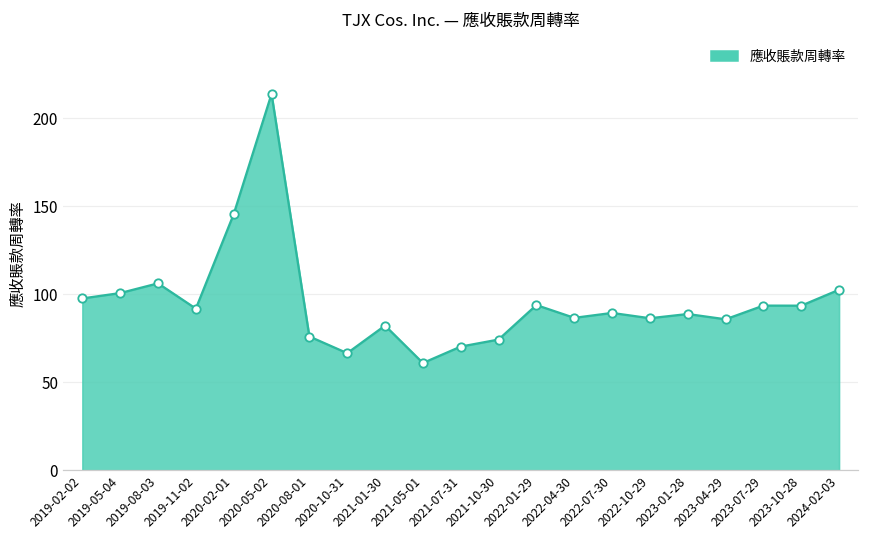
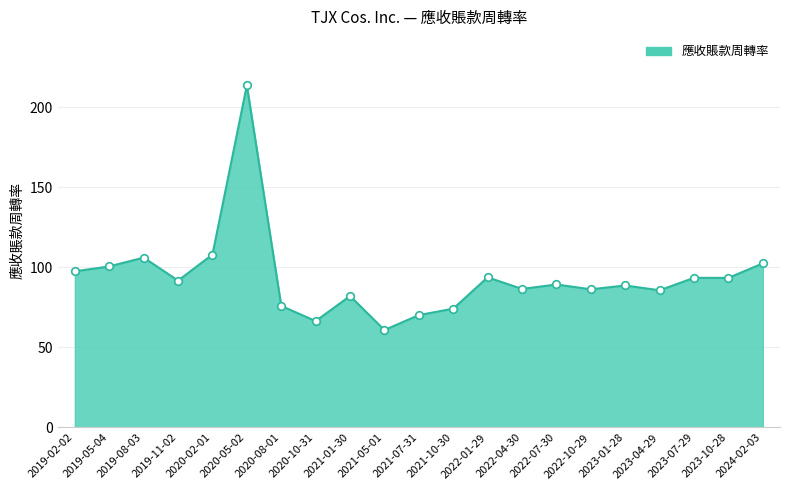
2020-02-01: 145 -> 108
